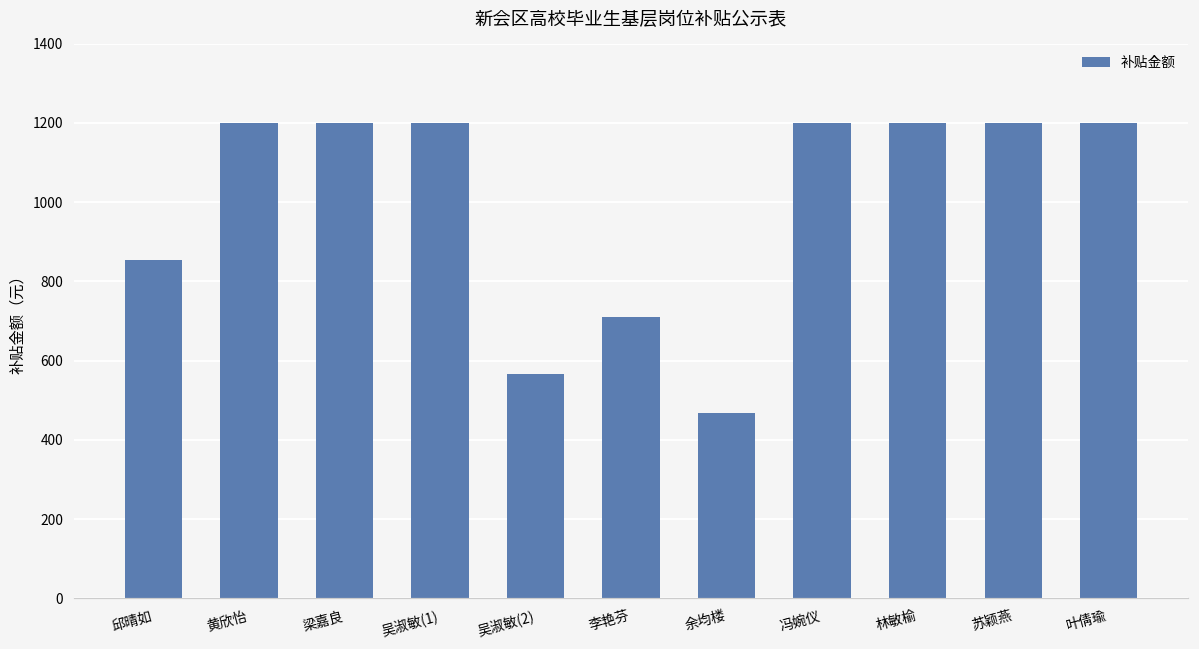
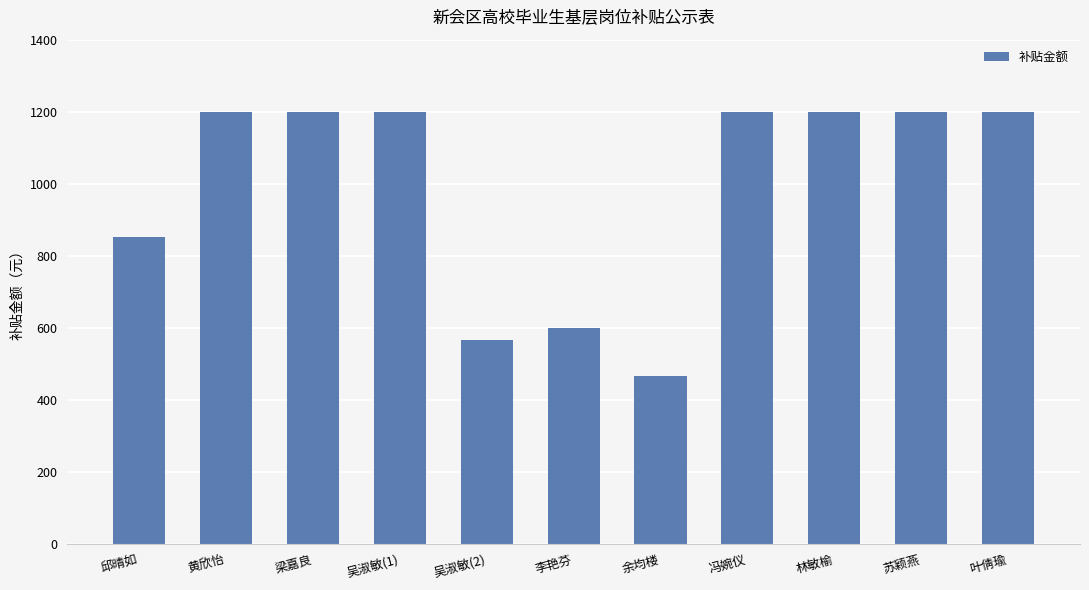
李艳芬: 710 -> 600
